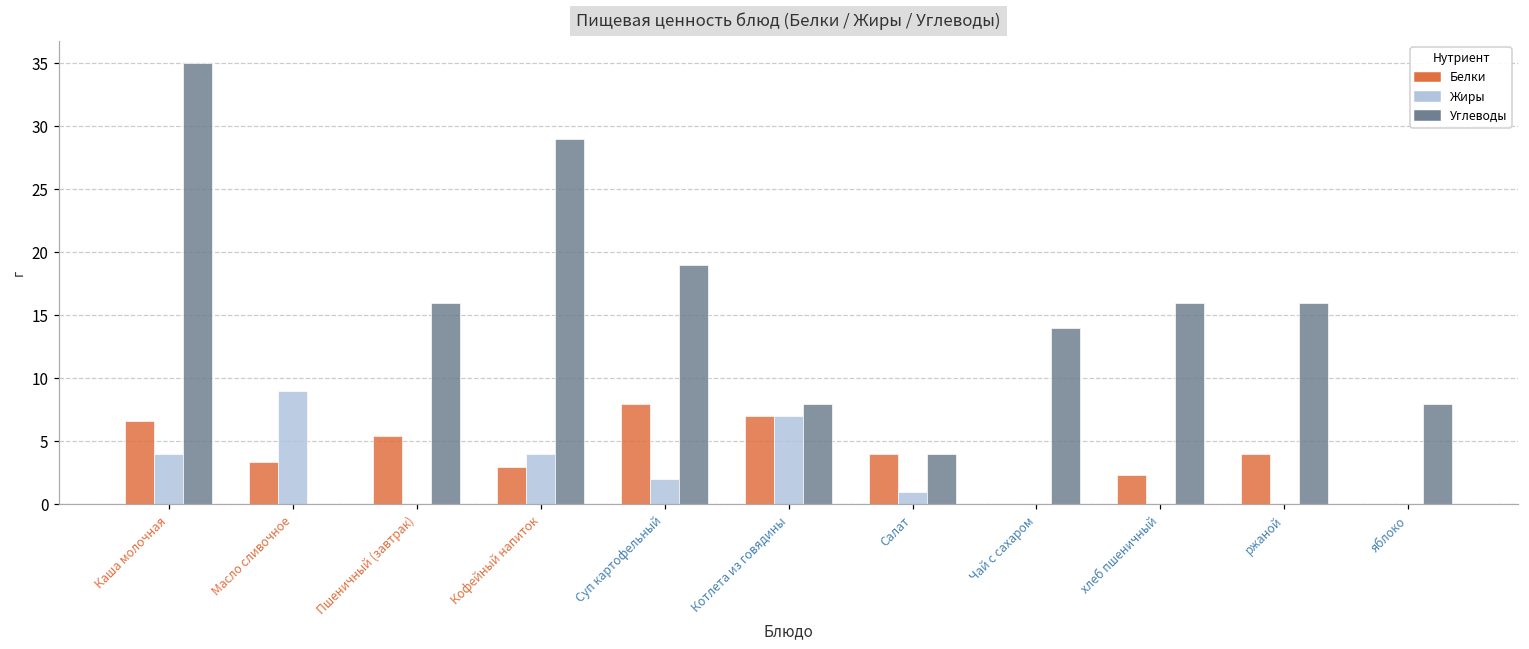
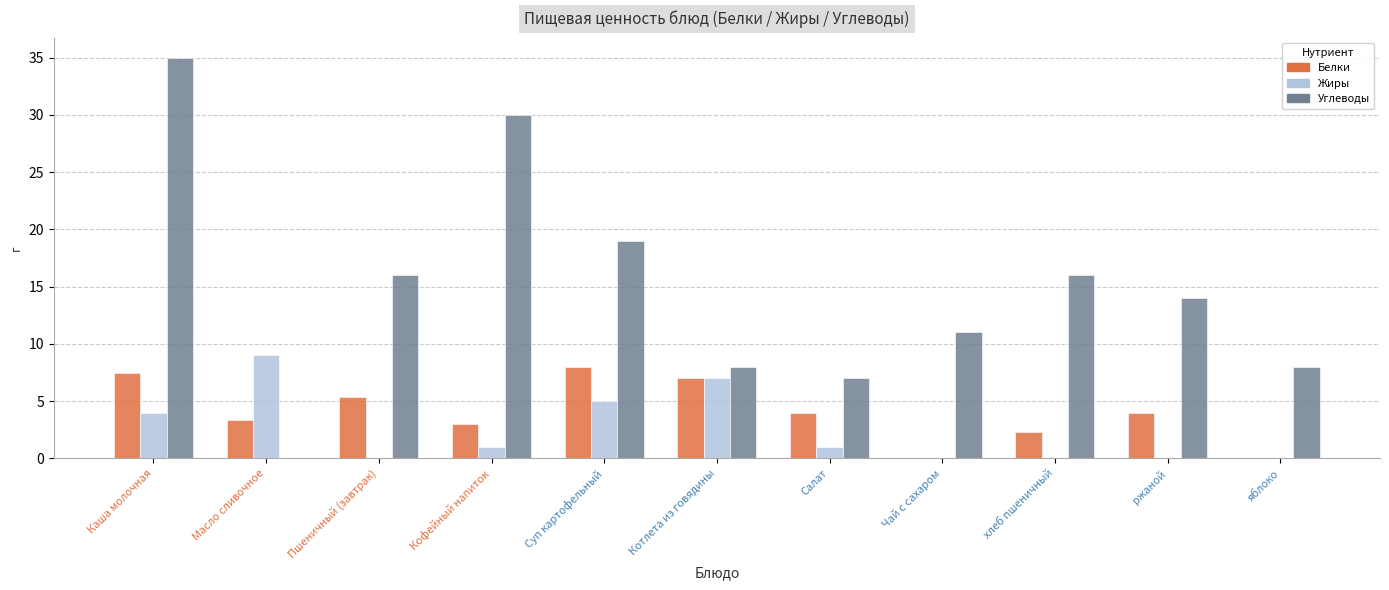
Белки, Каша молочная: 6.6 -> 7.5
Жиры, Кофейный напиток: 4 -> 1
Углеводы, Кофейный напиток: 29 -> 30
Жиры, Суп картофельный: 2 -> 5
Углеводы, Салат: 4 -> 7
Углеводы, Чай с сахаром: 14 -> 11
Углеводы, ржаной: 16 -> 14
